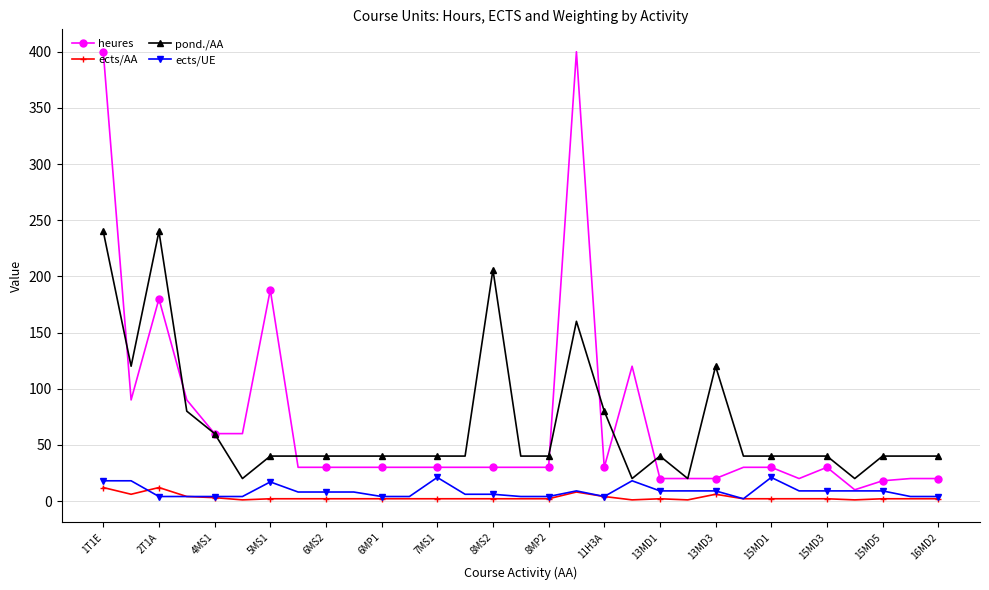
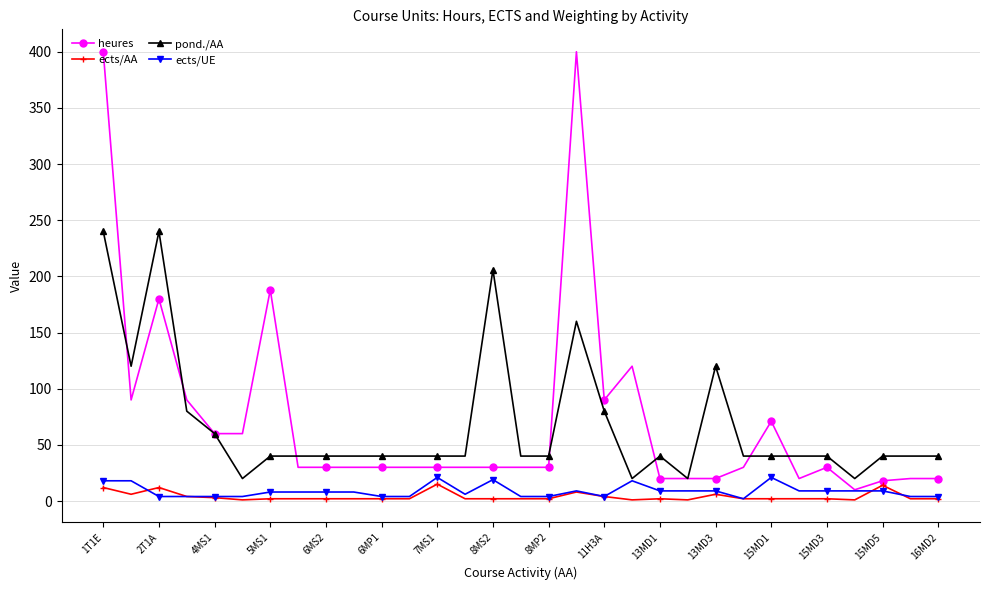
ects/UE, 5MS1: 17 -> 8
ects/AA, 7MS1: 2 -> 15
ects/UE, 8MS2: 6 -> 19
heures, 11H3A: 30 -> 90
heures, 15MD1: 30 -> 71
ects/AA, 15MD5: 2 -> 14
